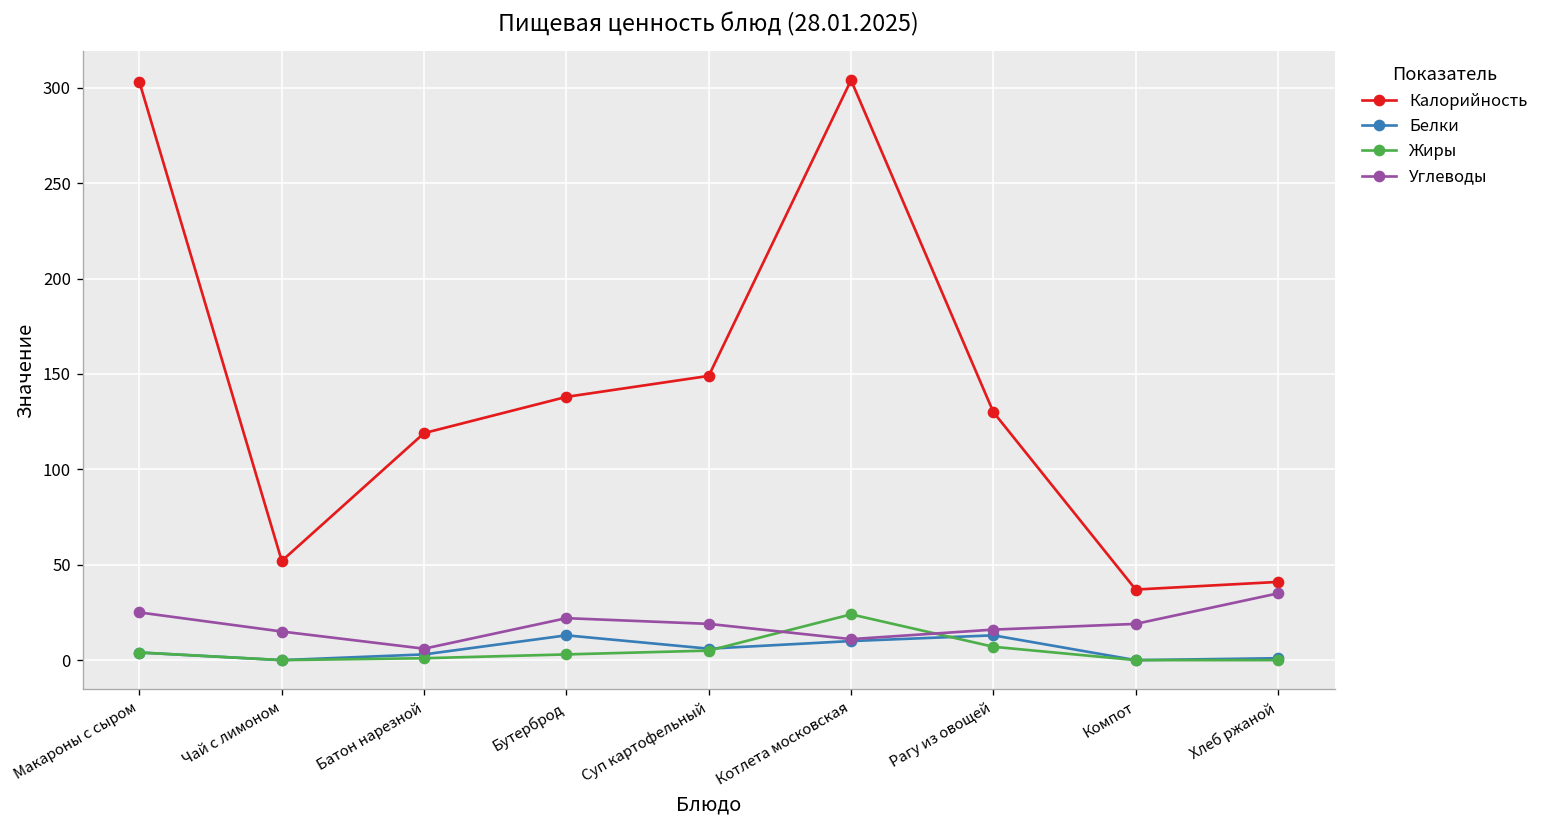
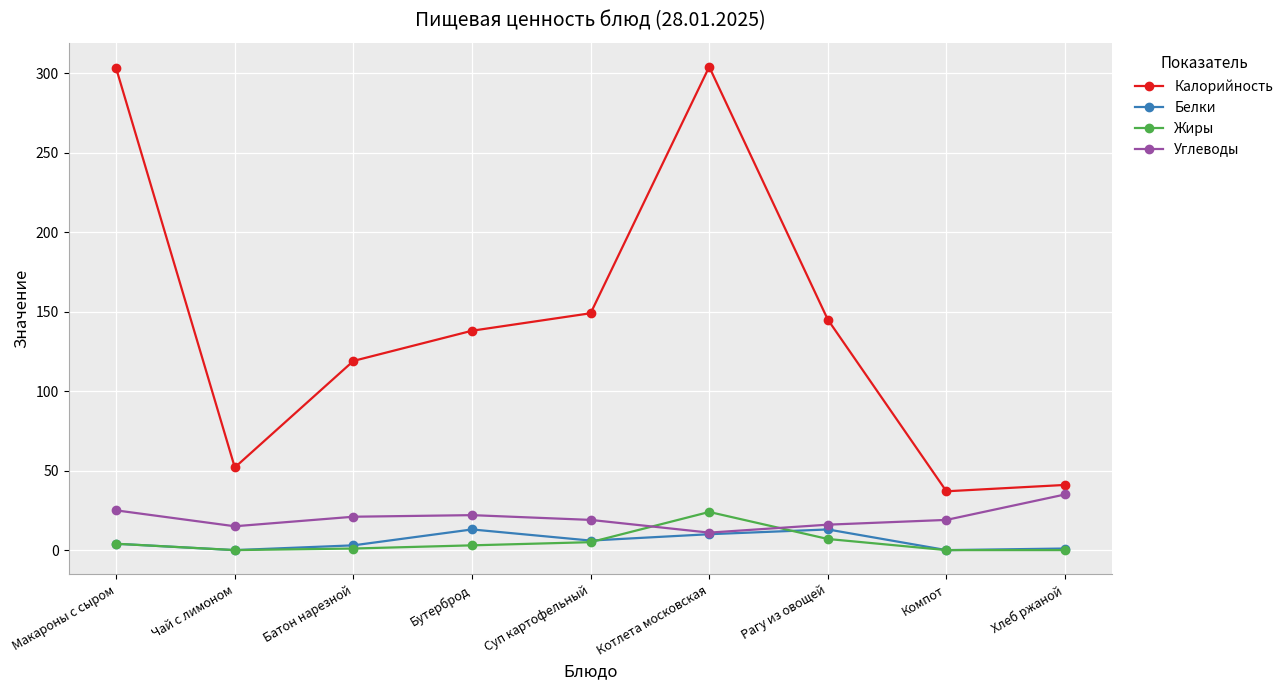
Углеводы, Батон нарезной: 6 -> 21
Калорийность, Рагу из овощей: 130 -> 145
